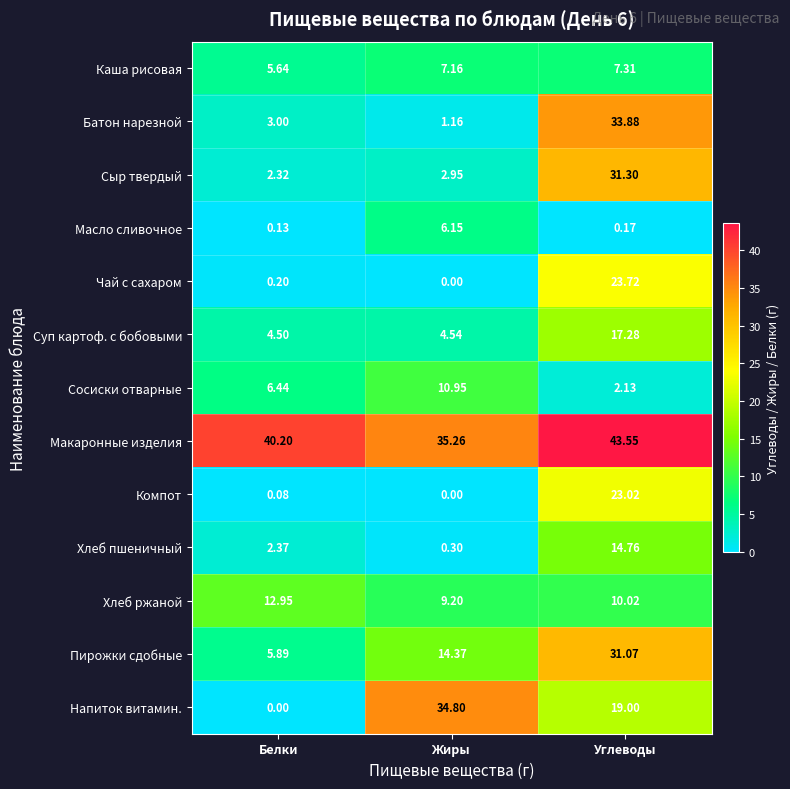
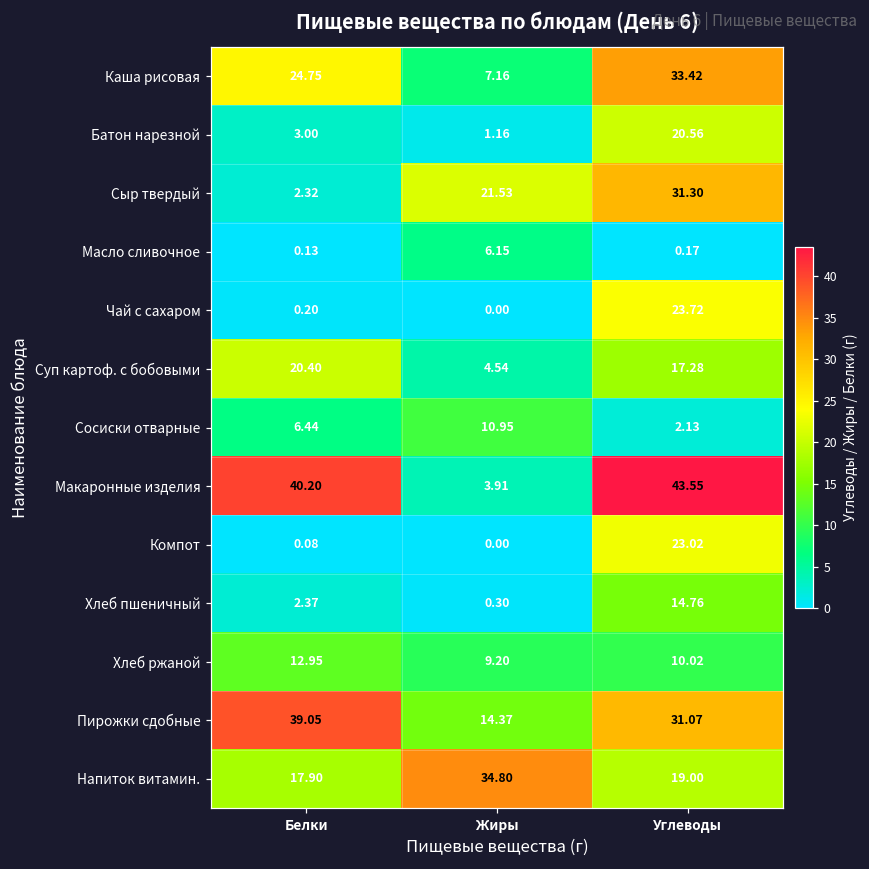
Каша рисовая, Белки: 5.64 -> 24.75
Каша рисовая, Углеводы: 7.31 -> 33.42
Батон нарезной, Углеводы: 33.88 -> 20.56
Сыр твердый, Жиры: 2.95 -> 21.53
Суп картоф. с бобовыми, Белки: 4.50 -> 20.40
Макаронные изделия, Жиры: 35.26 -> 3.91
Пирожки сдобные, Белки: 5.89 -> 39.05
Напиток витамин., Белки: 0.00 -> 17.90
